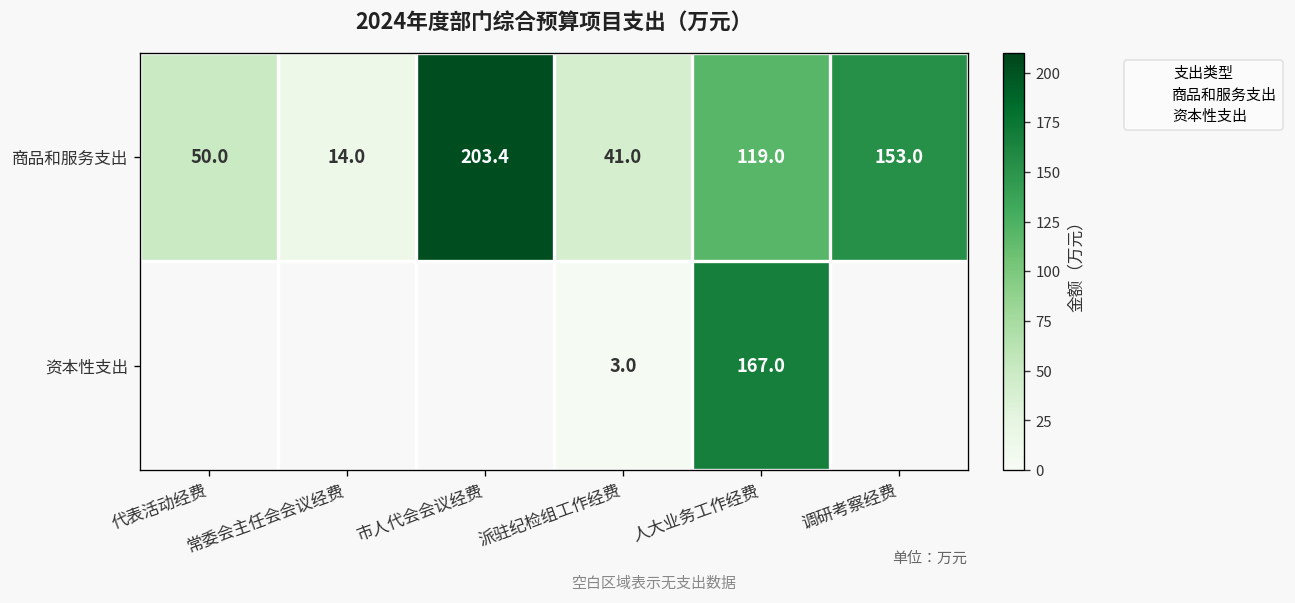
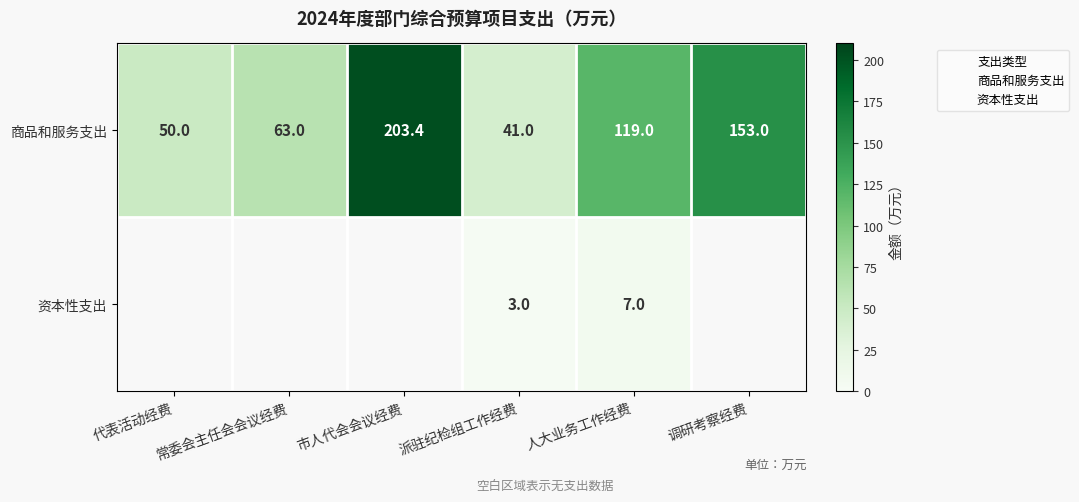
商品和服务支出, 常委会主任会会议经费: 14.0 -> 63.0
资本性支出, 人大业务工作经费: 167.0 -> 7.0
